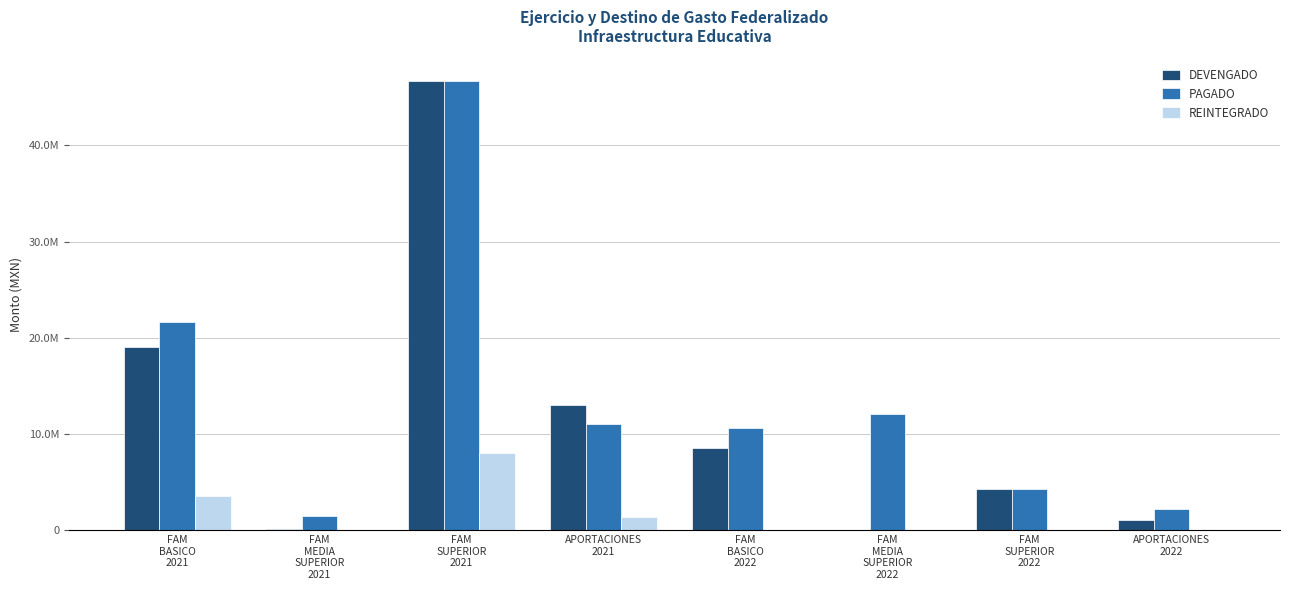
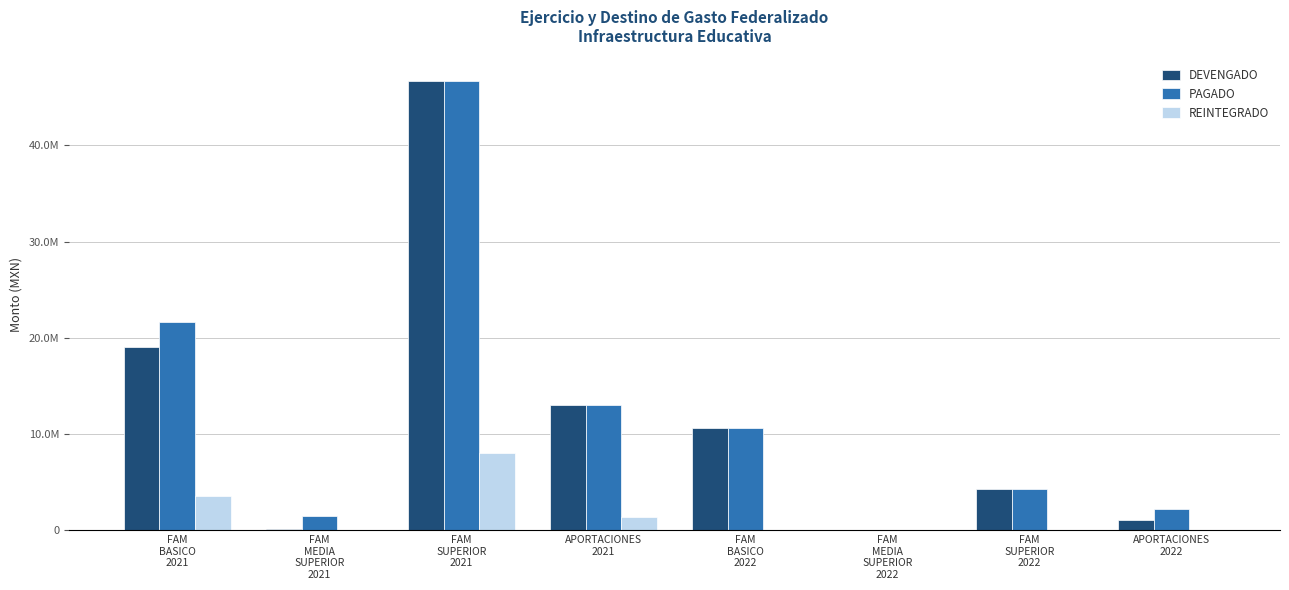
PAGADO, APORTACIONES 2021: 11000000 -> 13000000
DEVENGADO, FAM BASICO 2022: 9000000 -> 11000000
PAGADO, FAM MEDIA SUPERIOR 2022: 12000000 -> 0
